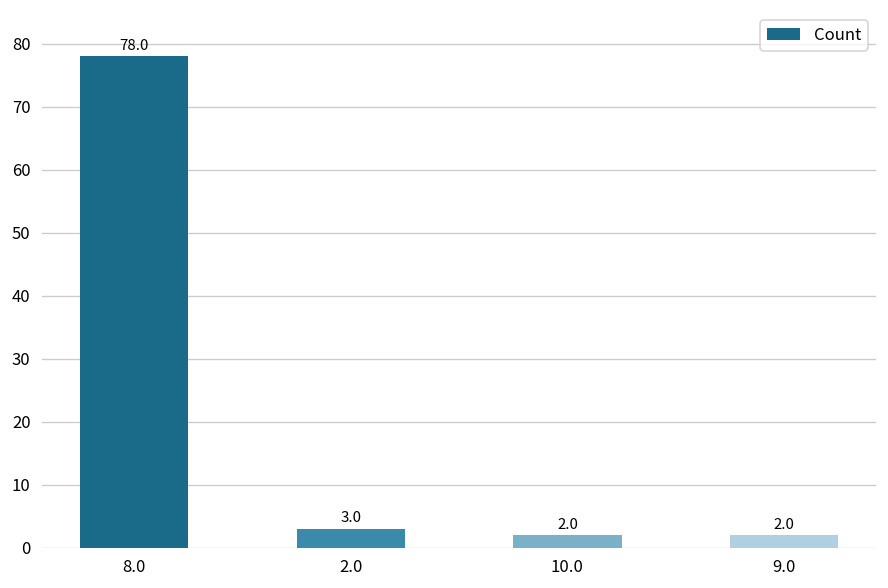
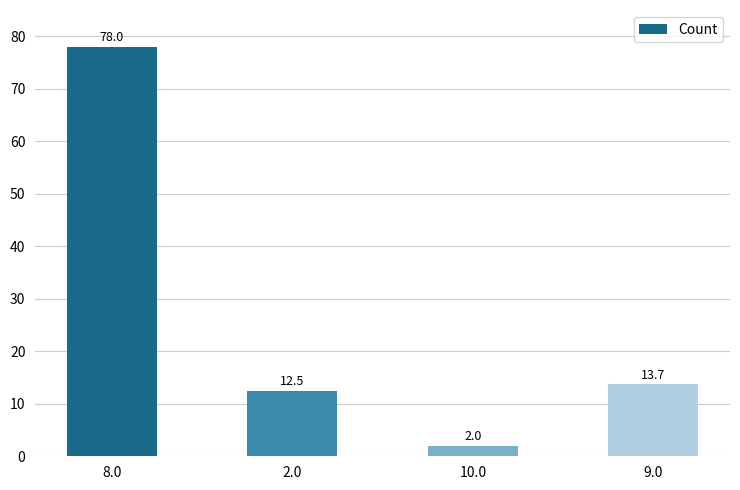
2.0: 3.0 -> 12.5
9.0: 2.0 -> 13.7
